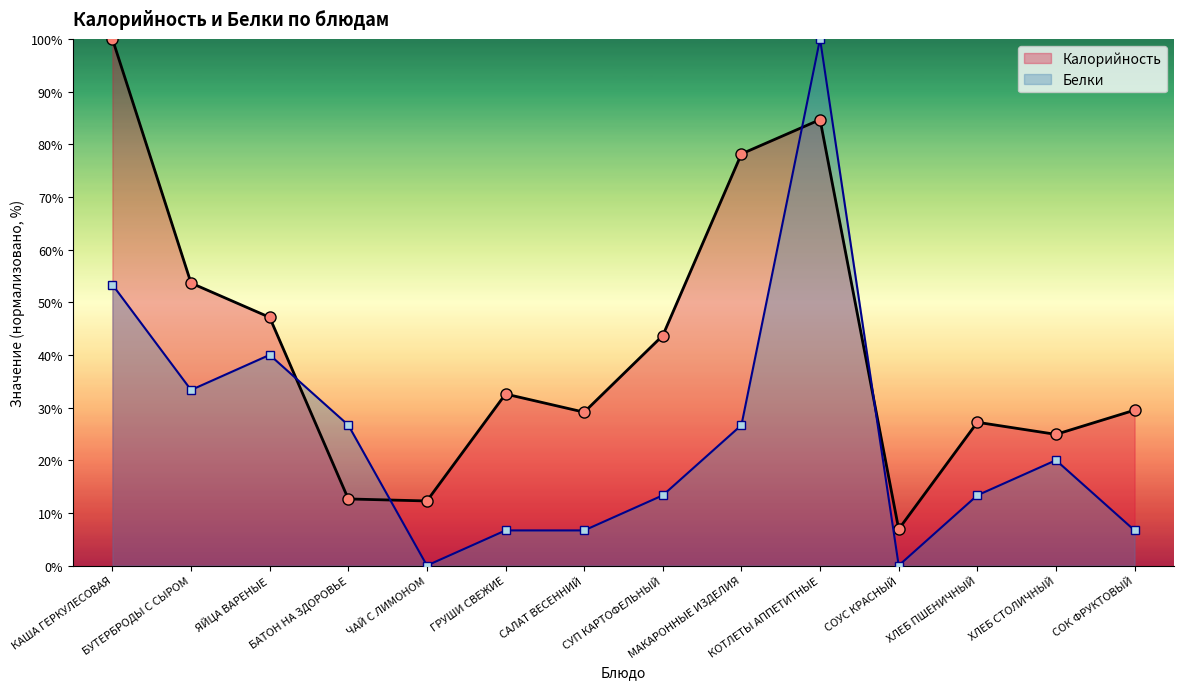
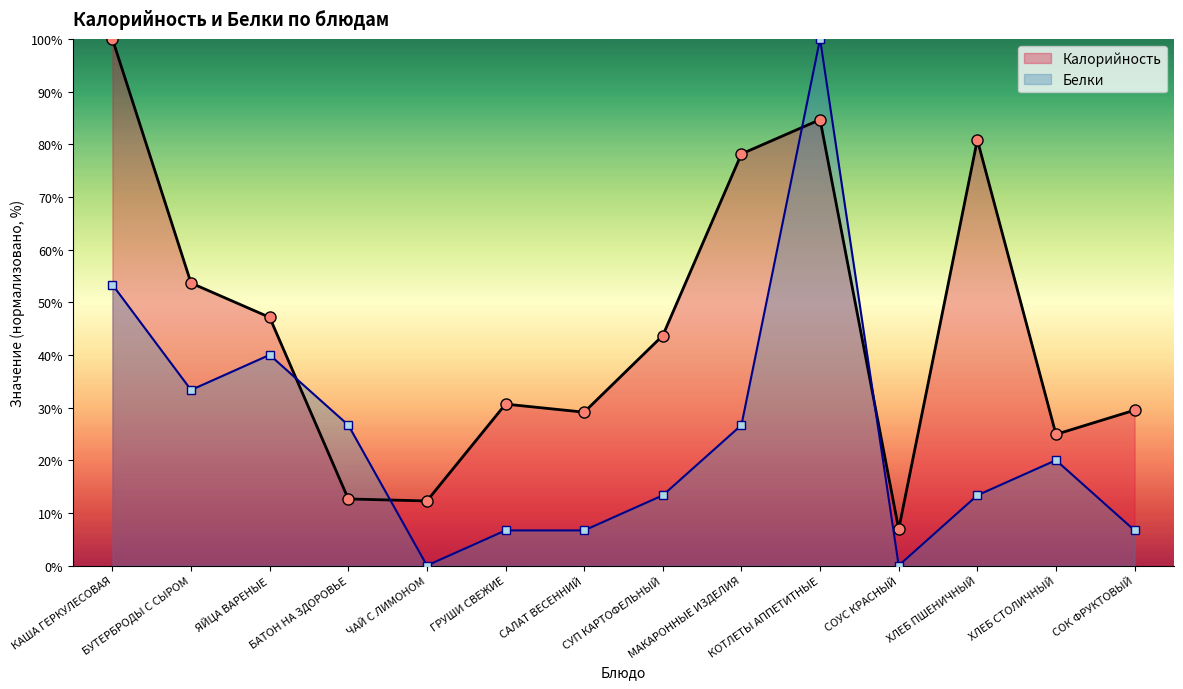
Калорийность, ГРУШИ СВЕЖИЕ: 33% -> 31%
Калорийность, ХЛЕБ ПШЕНИЧНЫЙ: 27% -> 81%
